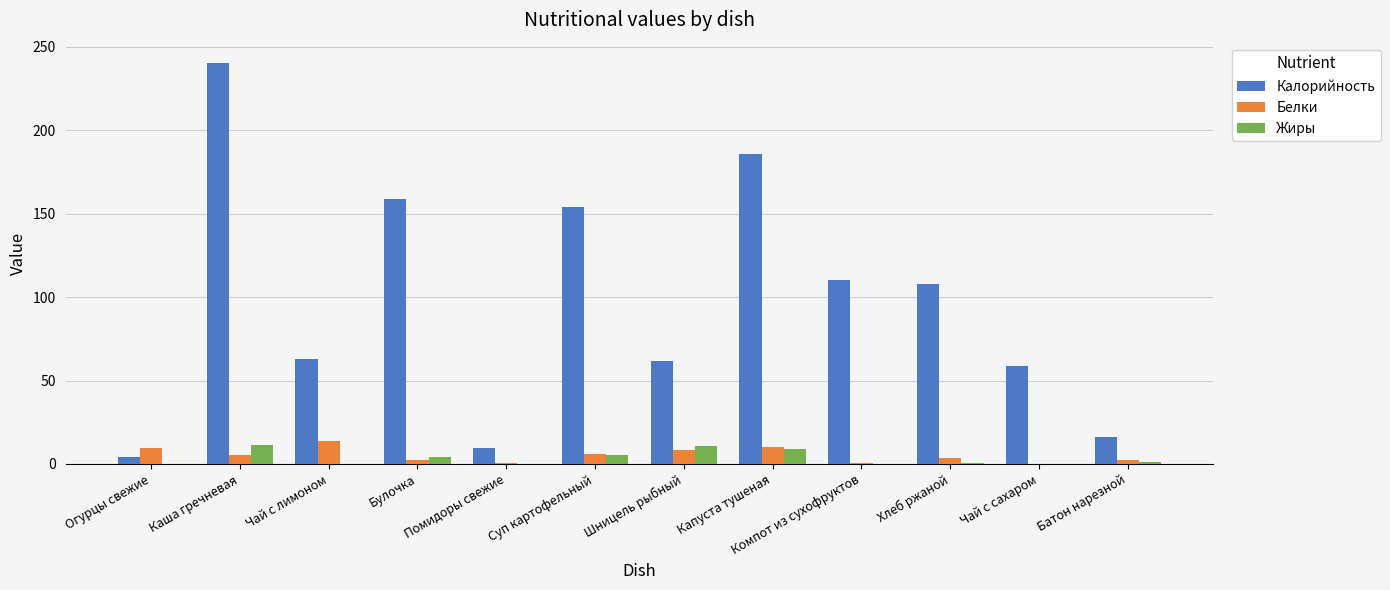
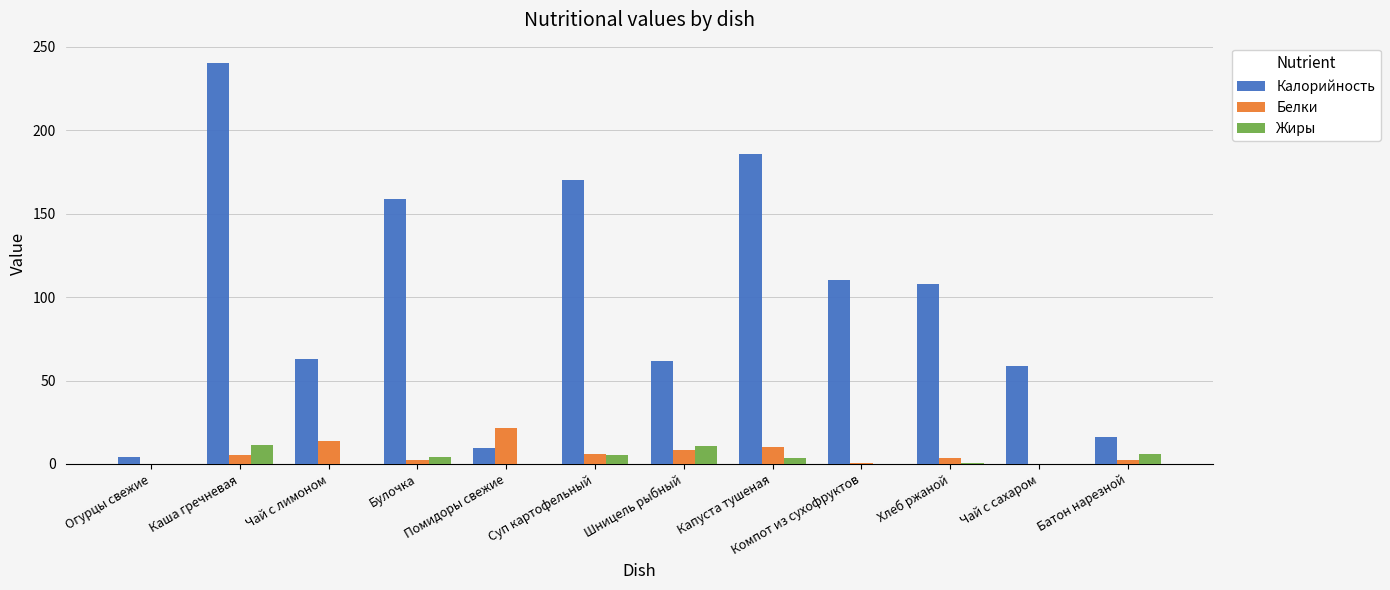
Белки, Огурцы свежие: 10 -> 0
Белки, Помидоры свежие: 0 -> 21
Калорийность, Суп картофельный: 154 -> 170
Жиры, Капуста тушеная: 9 -> 3
Жиры, Батон нарезной: 1 -> 6
